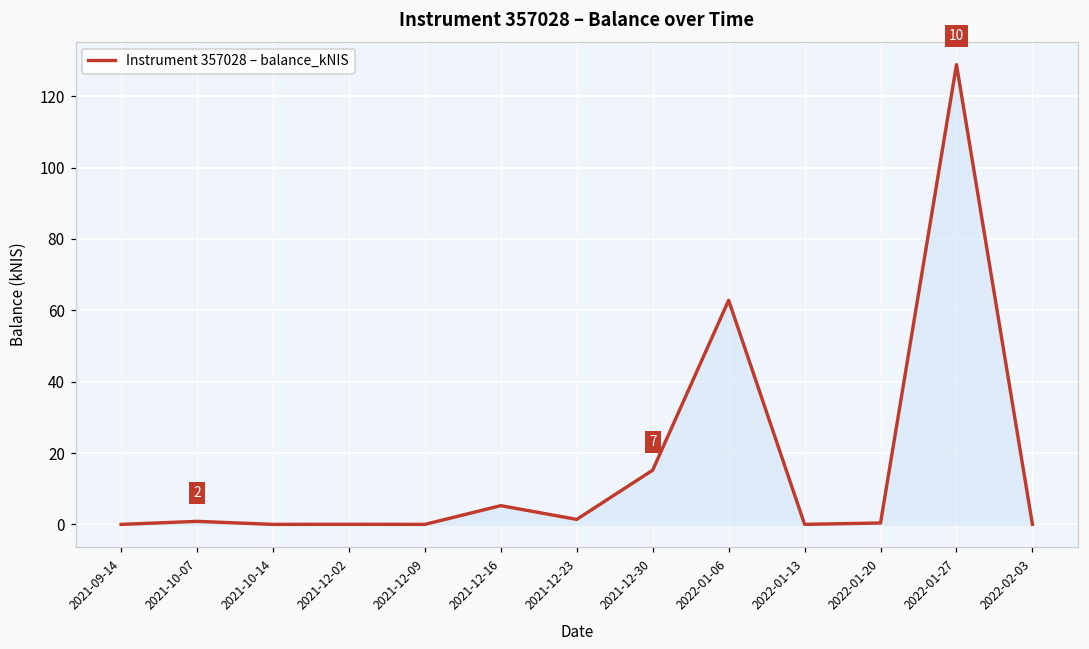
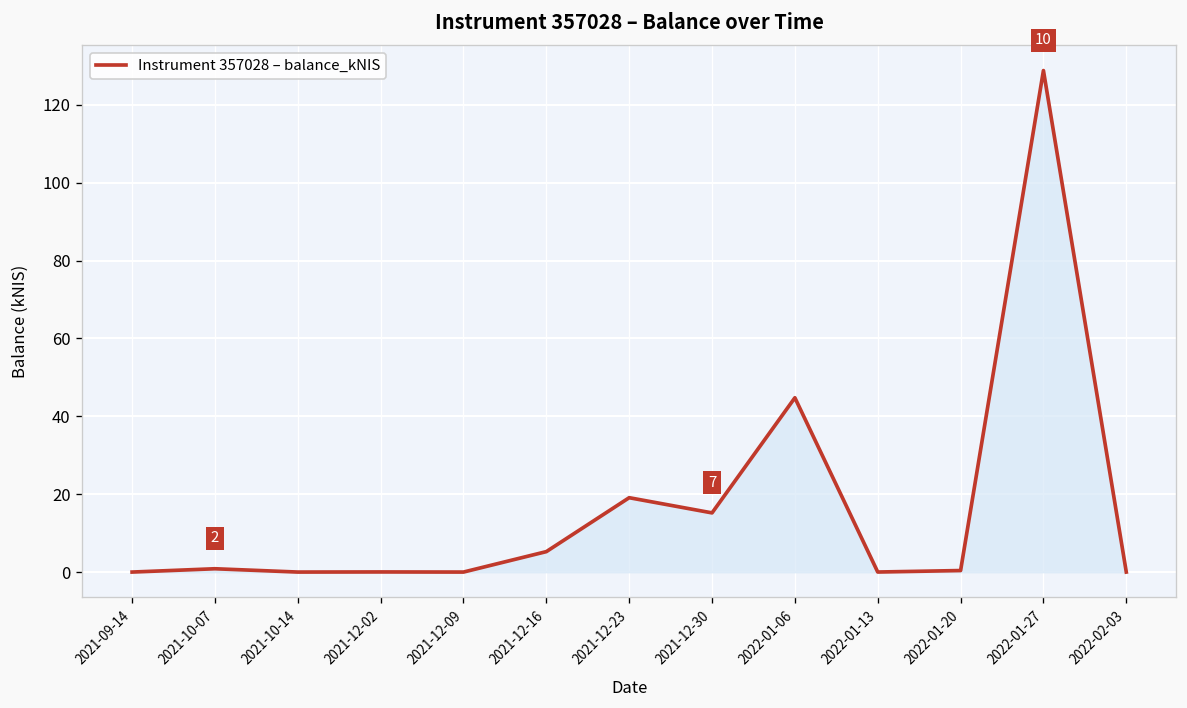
2021-12-23: 1 -> 19
2022-01-06: 63 -> 45
